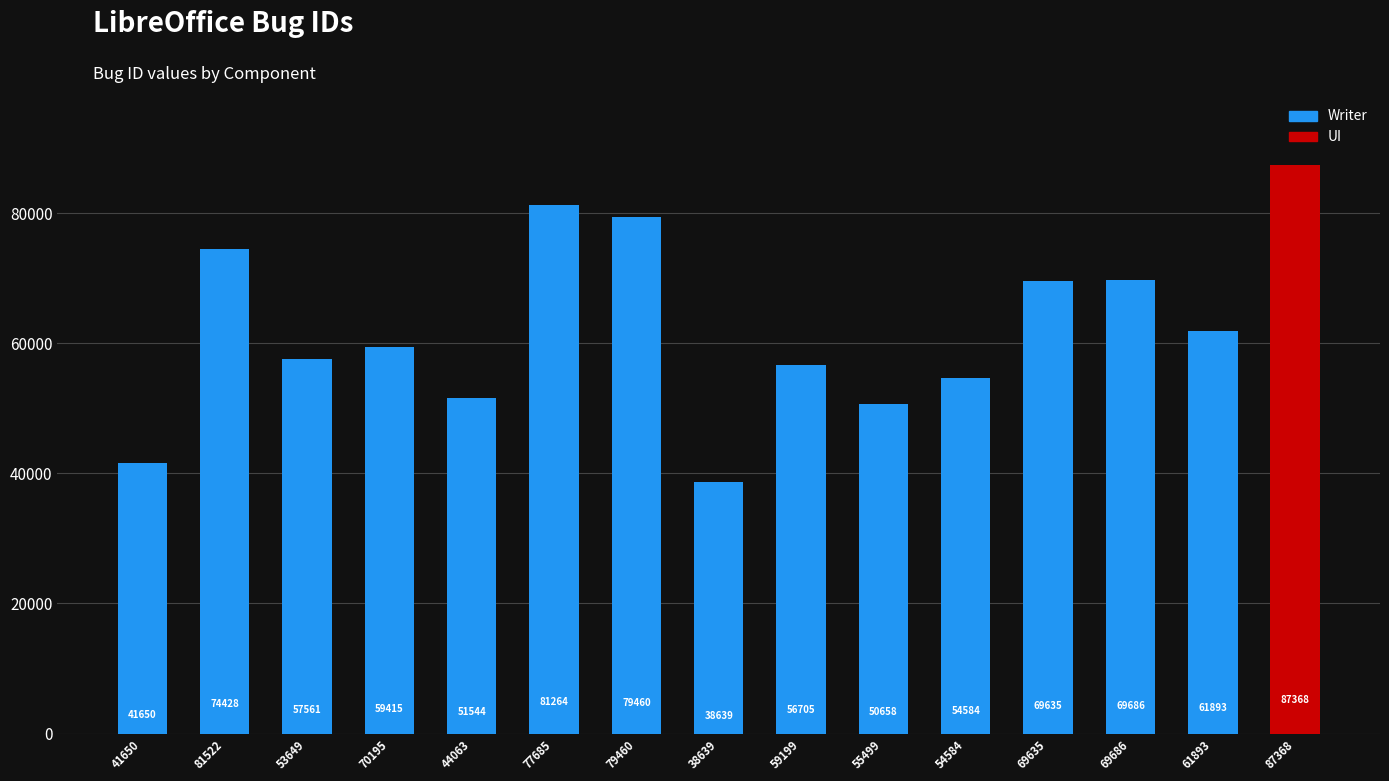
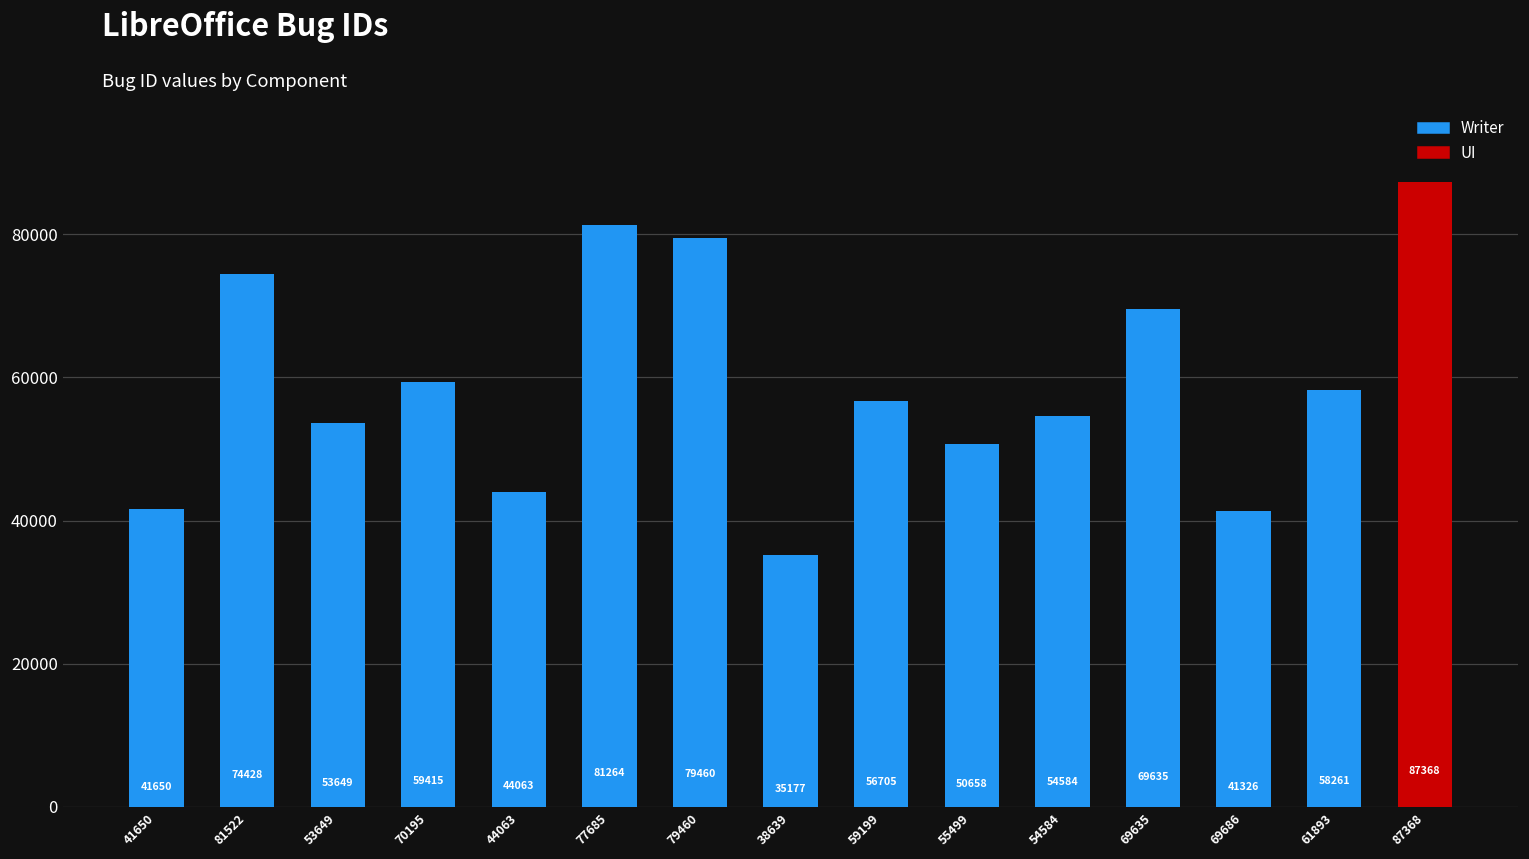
53649: 57561 -> 53649
44063: 51544 -> 44063
38639: 38639 -> 35177
69686: 69686 -> 41326
61893: 61893 -> 58261
